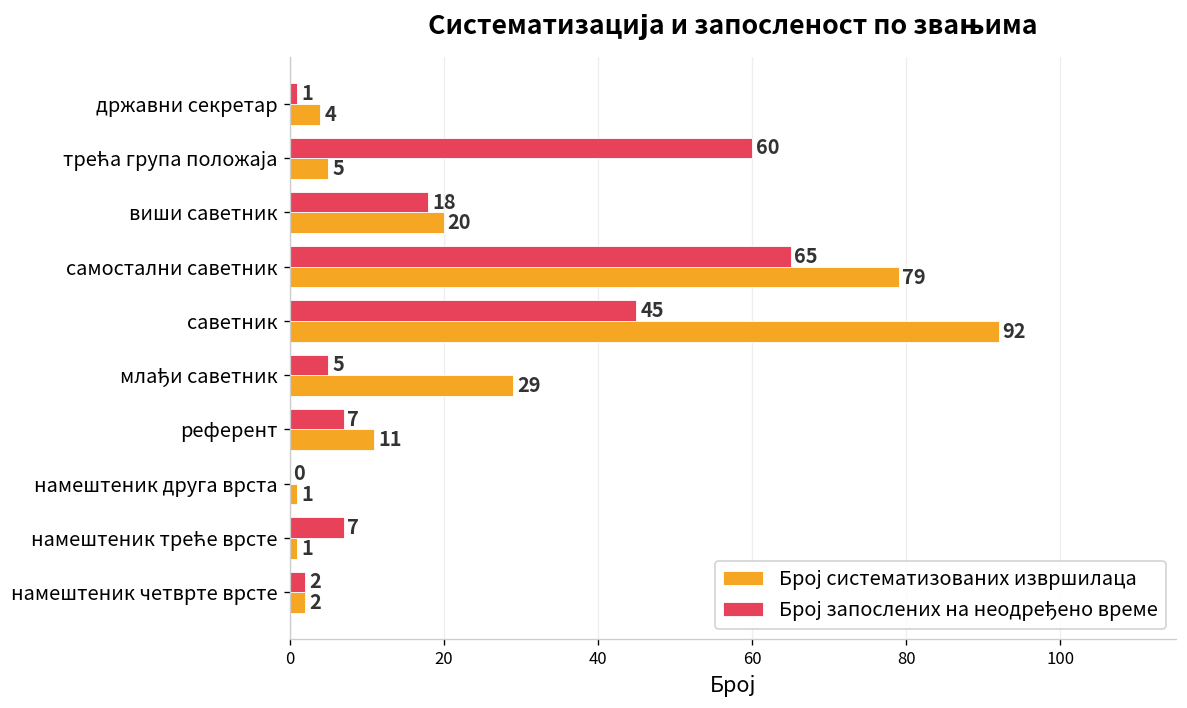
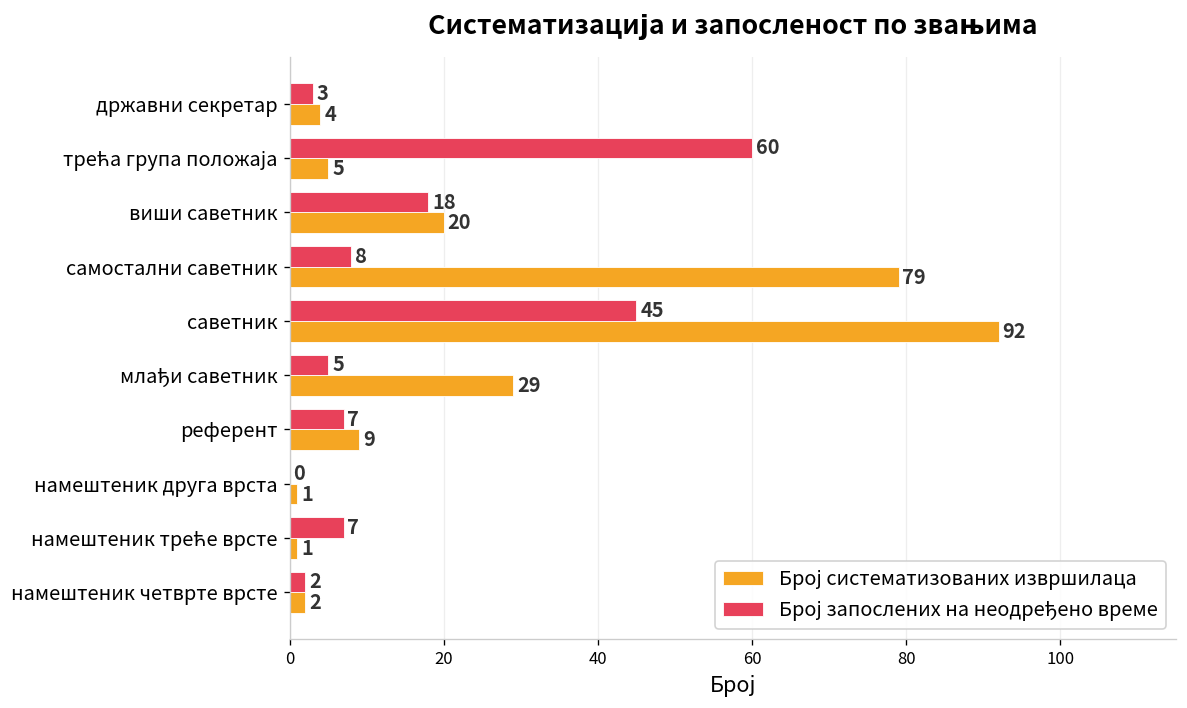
Број запослених на неодређено време, државни секретар: 1 -> 3
Број запослених на неодређено време, самостални саветник: 65 -> 8
Број систематизованих извршилаца, референт: 11 -> 9
